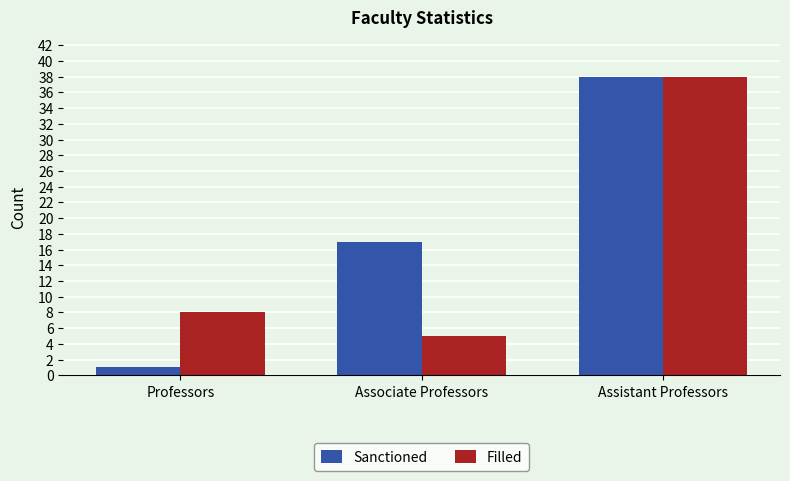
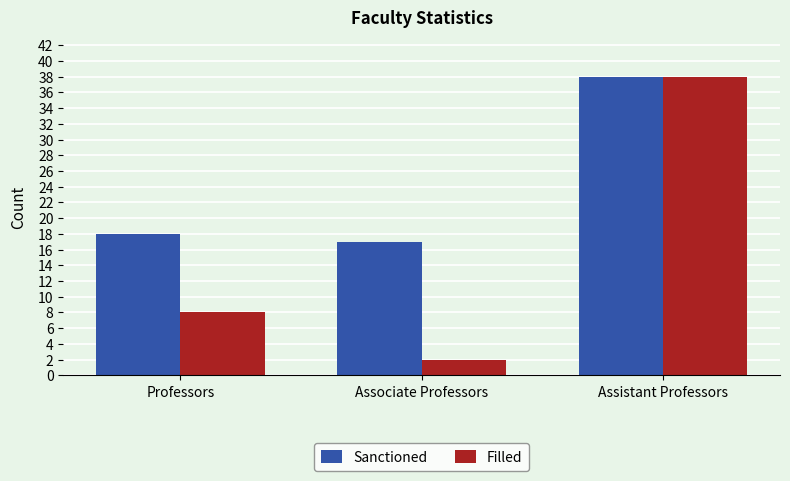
Sanctioned, Professors: 1 -> 18
Filled, Associate Professors: 5 -> 2
